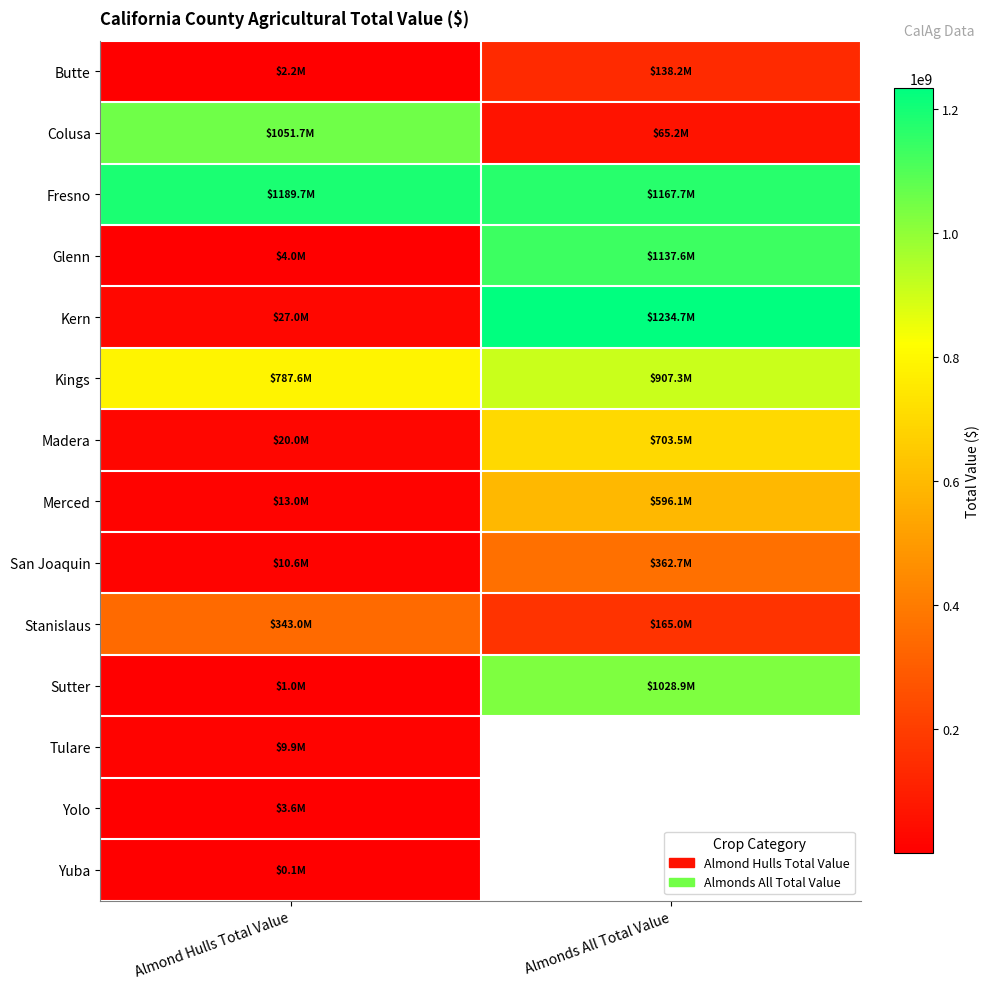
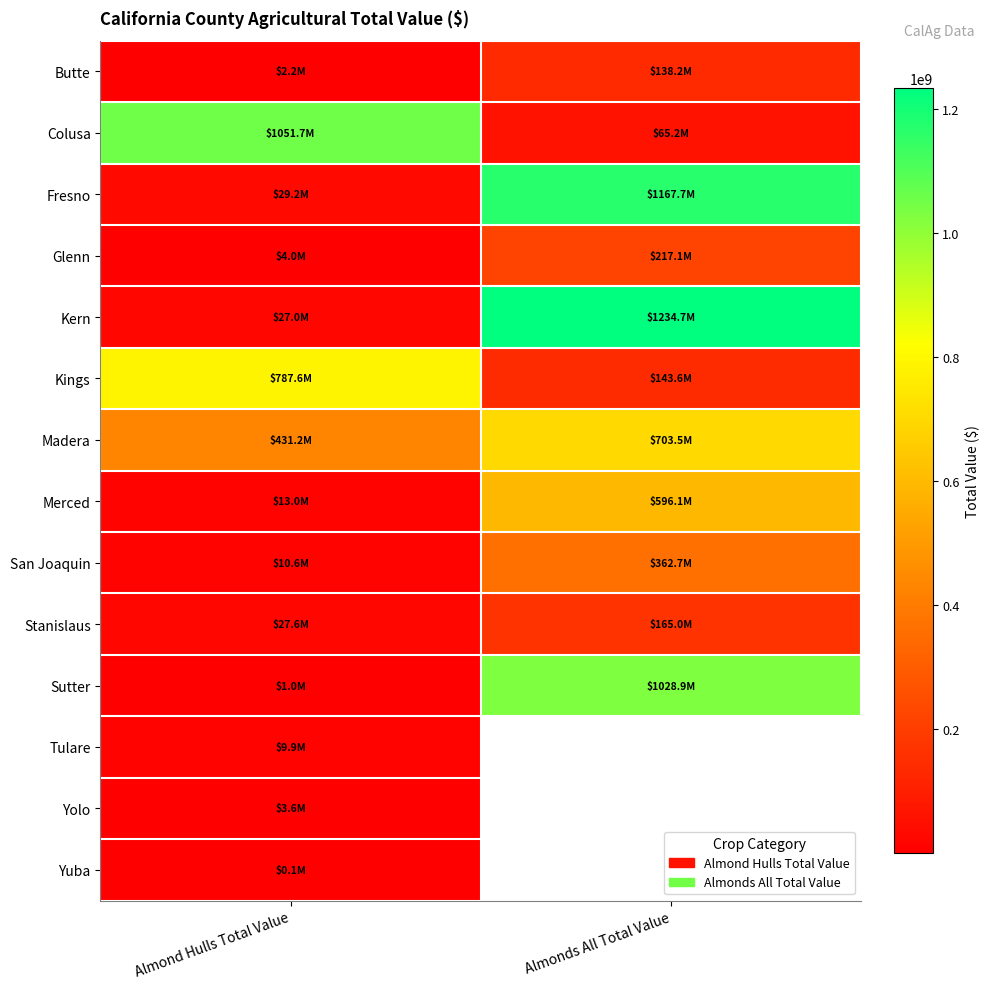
Fresno, Almond Hulls Total Value: $1189.7M -> $29.2M
Glenn, Almonds All Total Value: $1137.6M -> $217.1M
Kings, Almonds All Total Value: $907.3M -> $143.6M
Madera, Almond Hulls Total Value: $20.0M -> $431.2M
Stanislaus, Almond Hulls Total Value: $343.0M -> $27.6M
